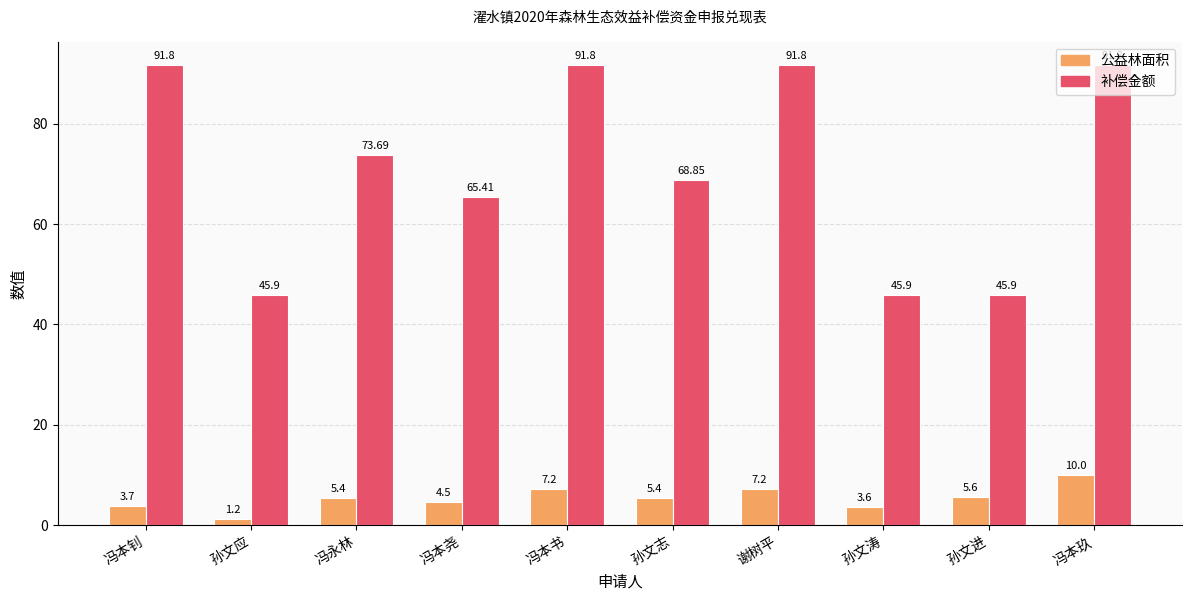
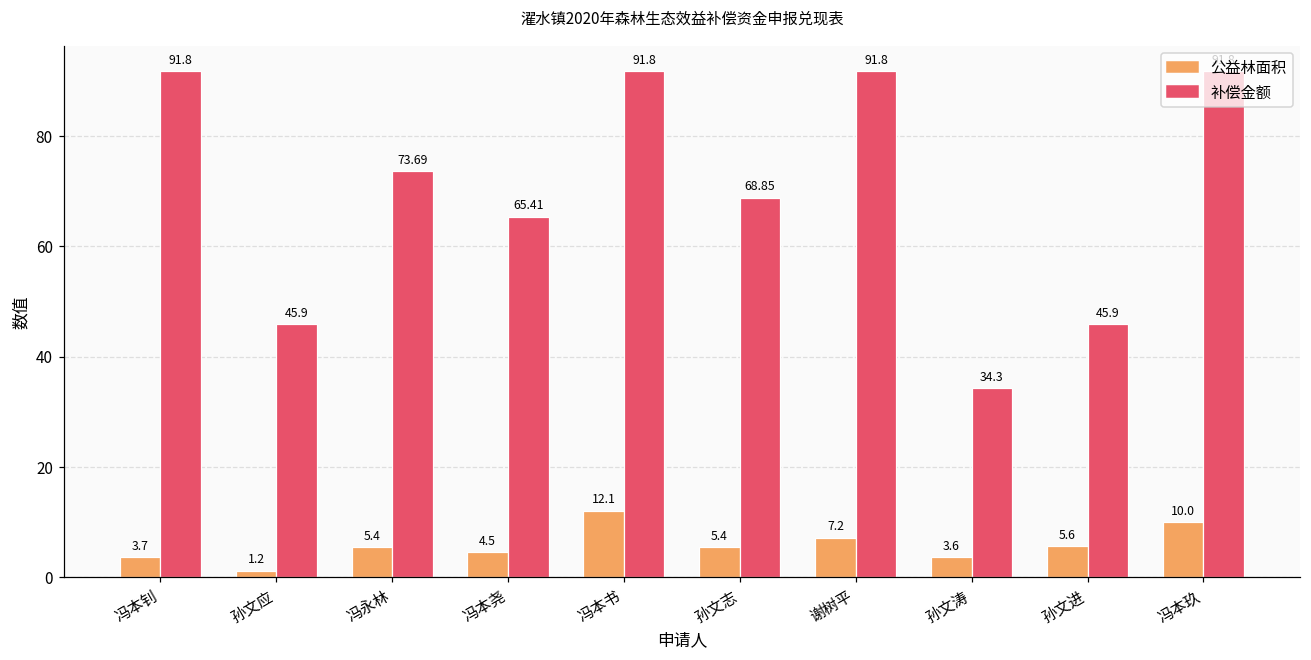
公益林面积, 冯本书: 7.2 -> 12.1
补偿金额, 孙文涛: 45.9 -> 34.3
